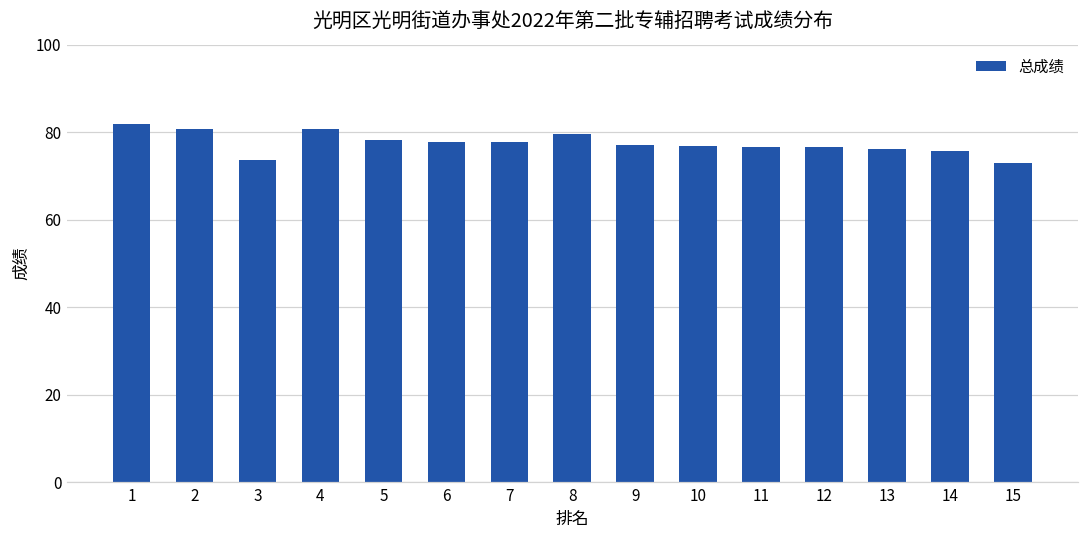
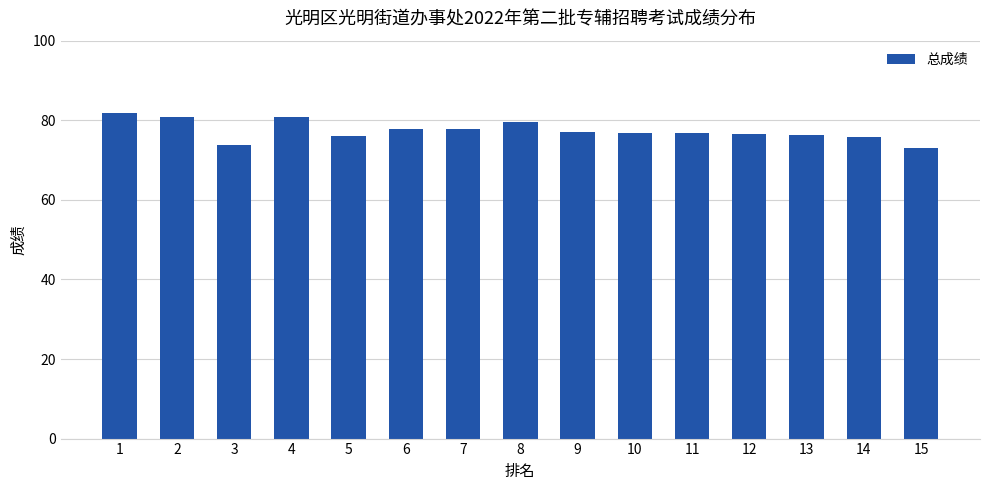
5: 78 -> 76
